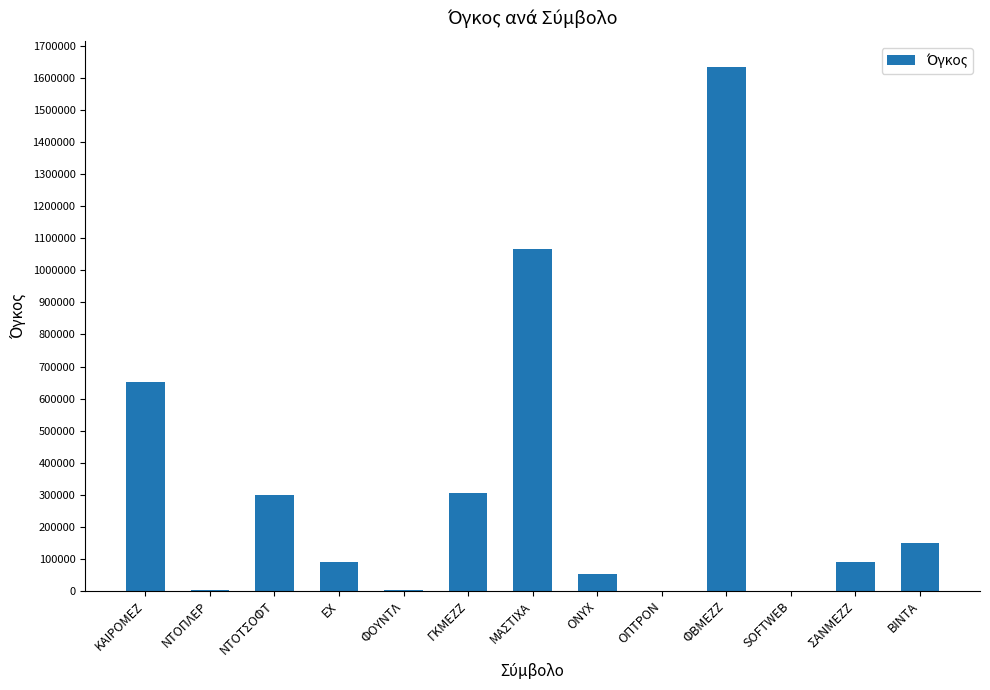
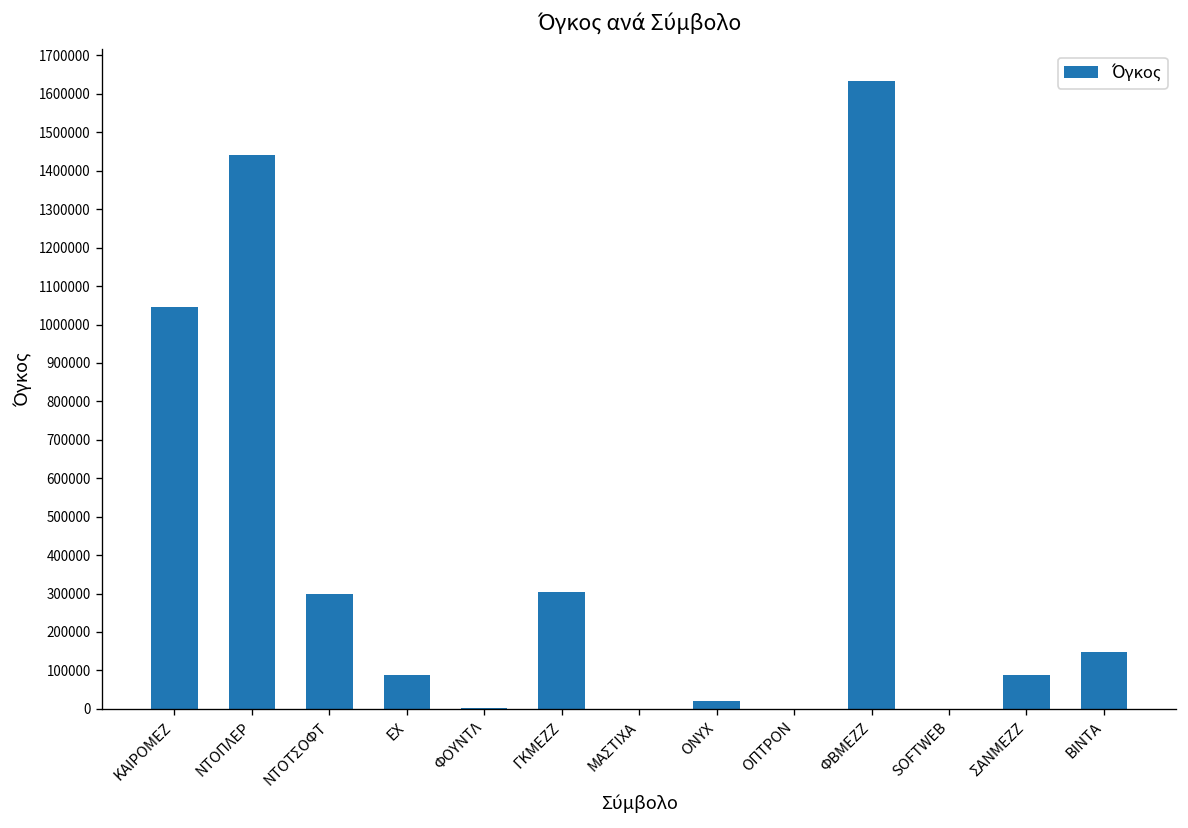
ΚΑΙΡΟΜΕΖ: 650000 -> 1040000
ΝΤΟΠΛΕΡ: 0 -> 1440000
ΜΑΣΤΙΧΑ: 1070000 -> 0
ONYX: 50000 -> 20000
